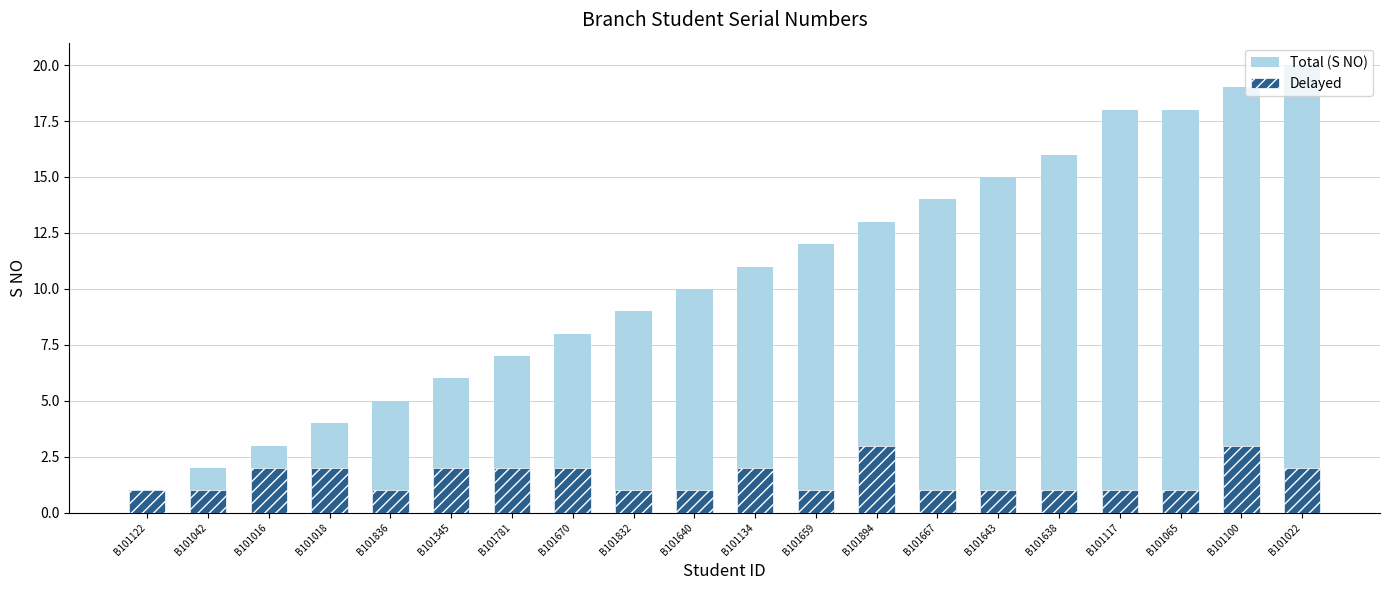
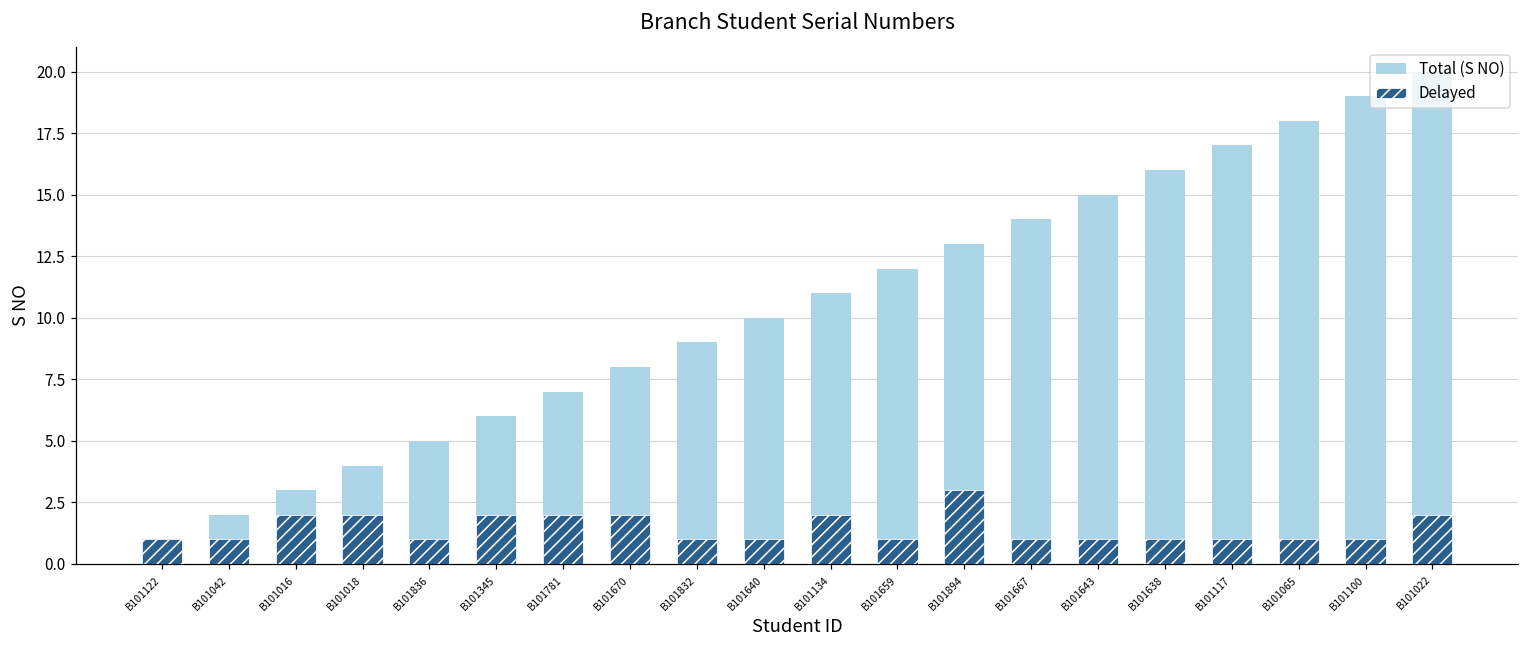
Total (S NO), B101117: 18 -> 17
Delayed, B101100: 3 -> 1
